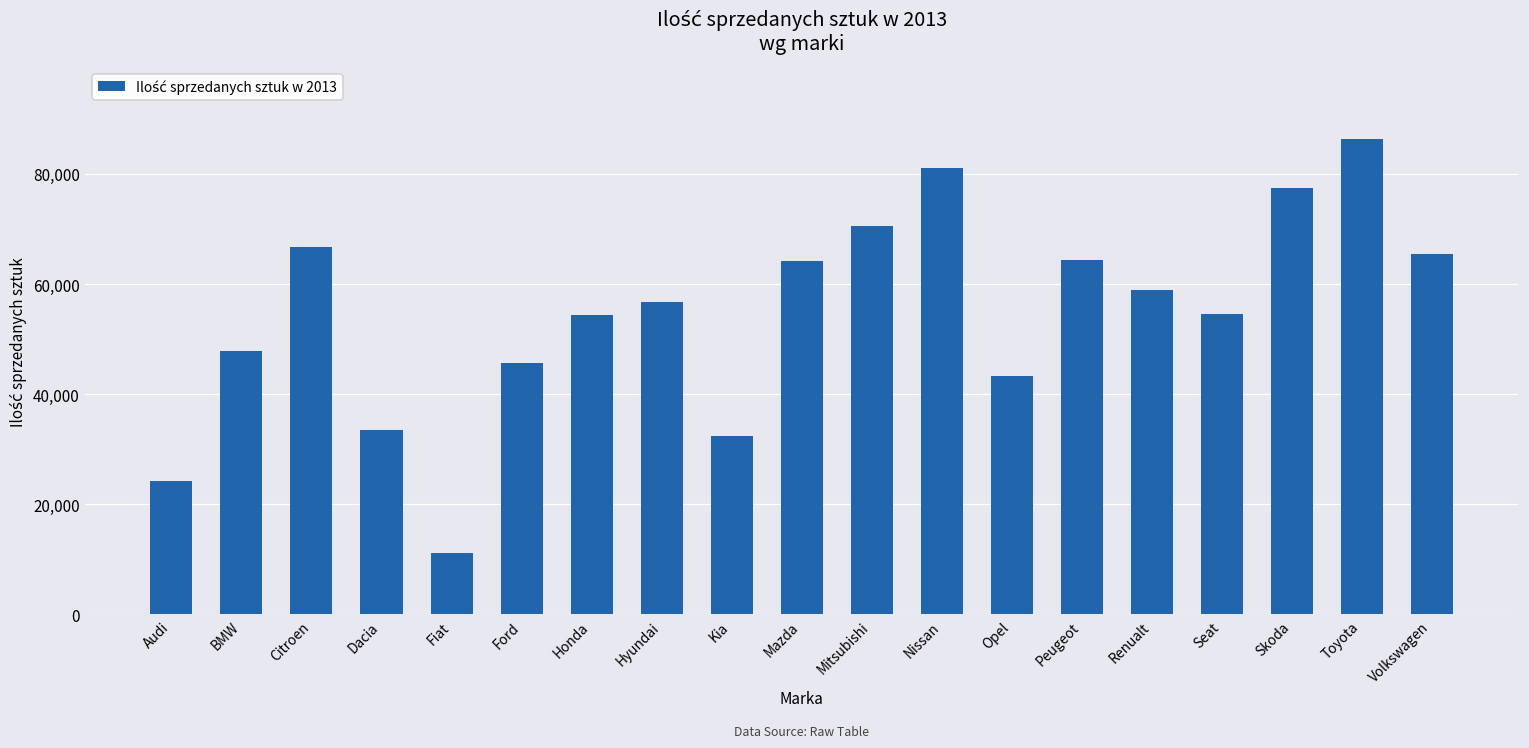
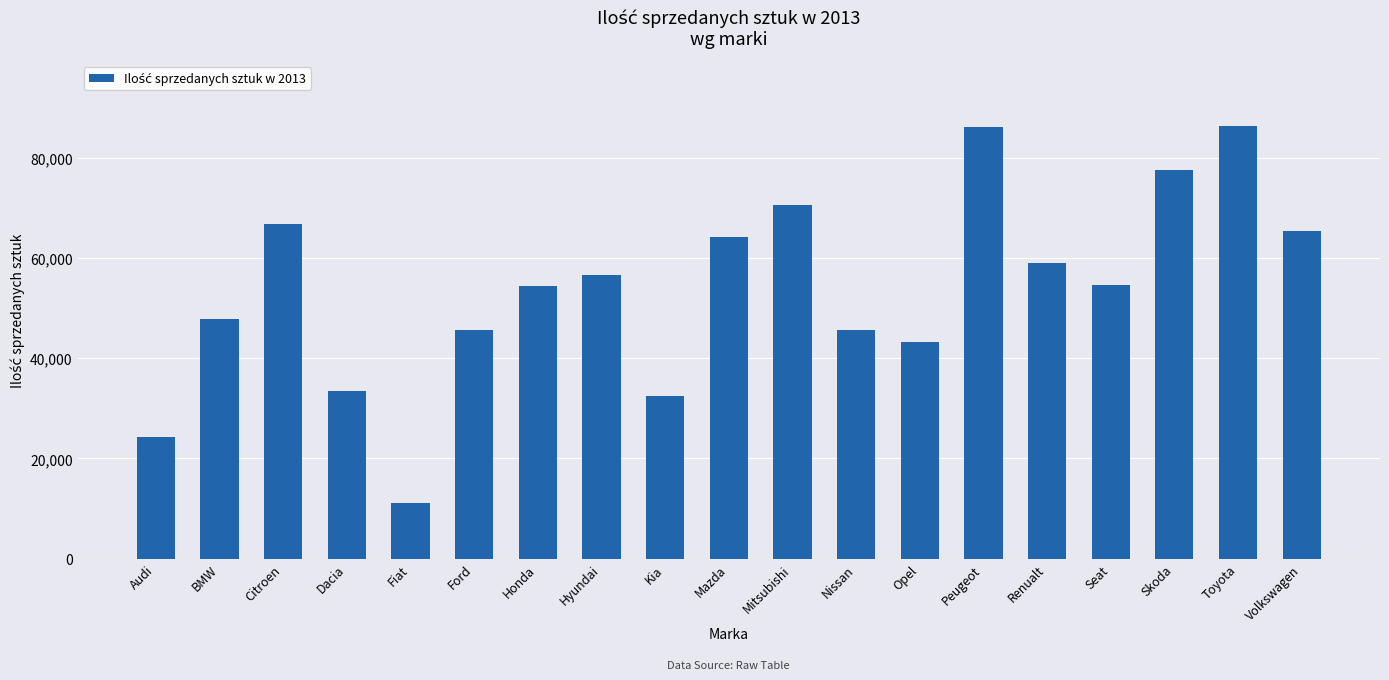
Nissan: 81,000 -> 46,000
Peugeot: 64,000 -> 86,000
